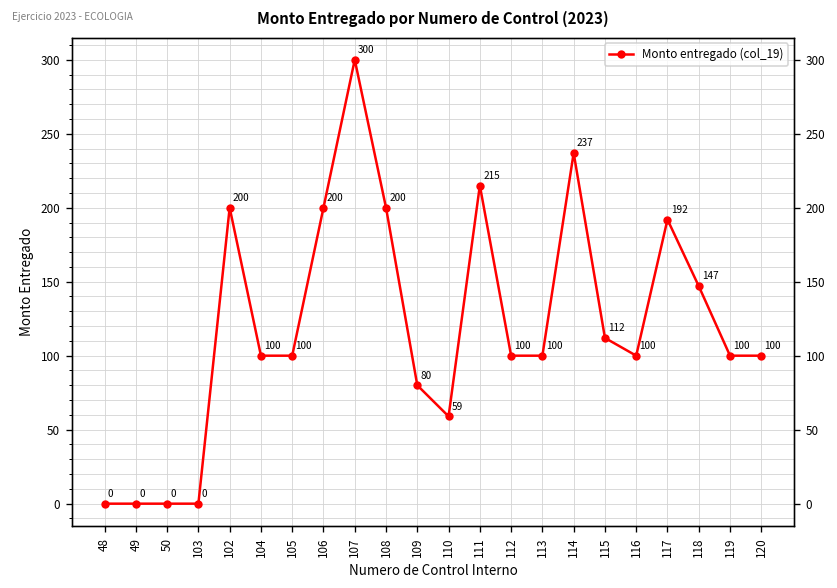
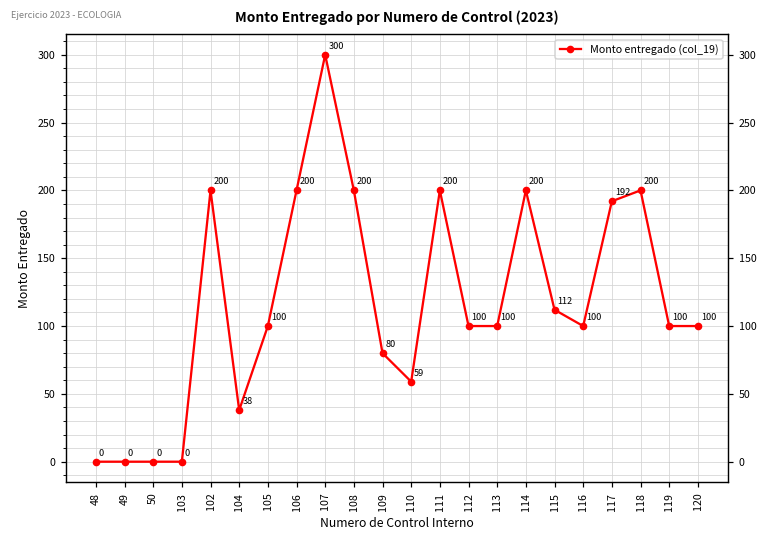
104: 100 -> 38
111: 215 -> 200
114: 237 -> 200
118: 147 -> 200
